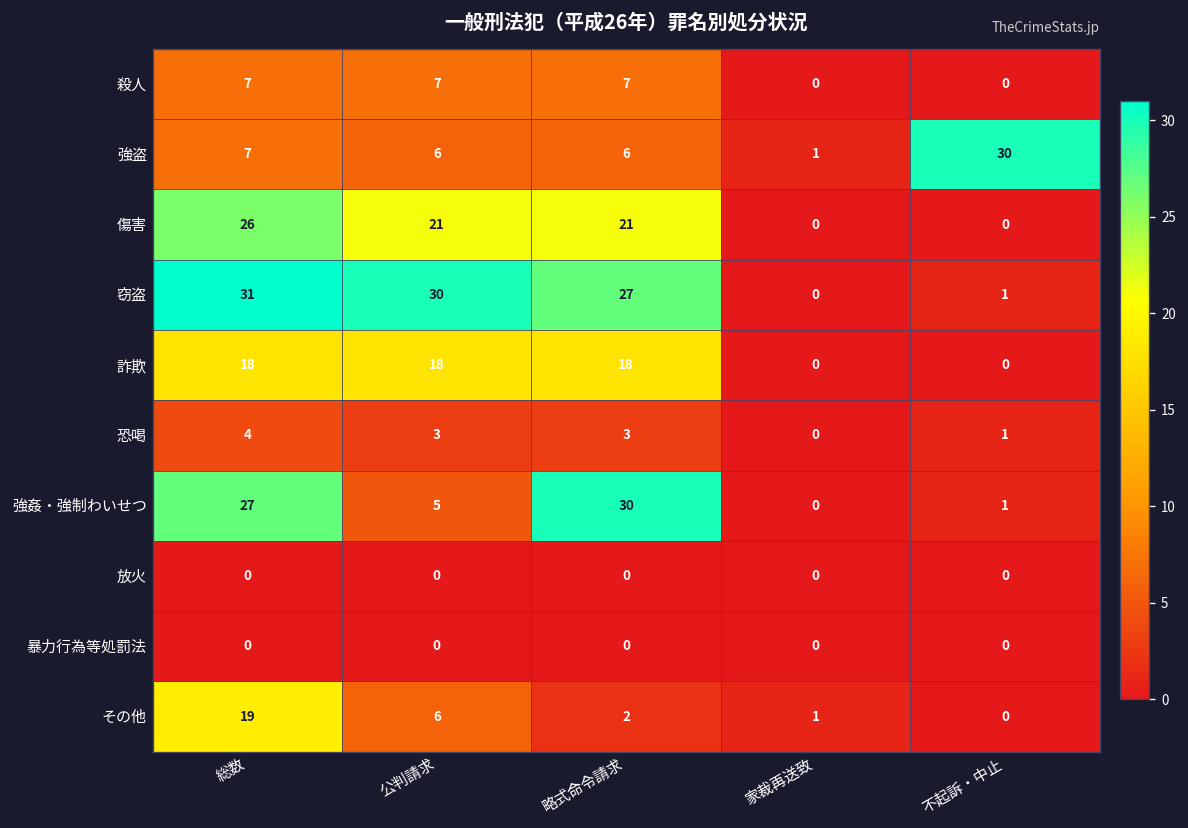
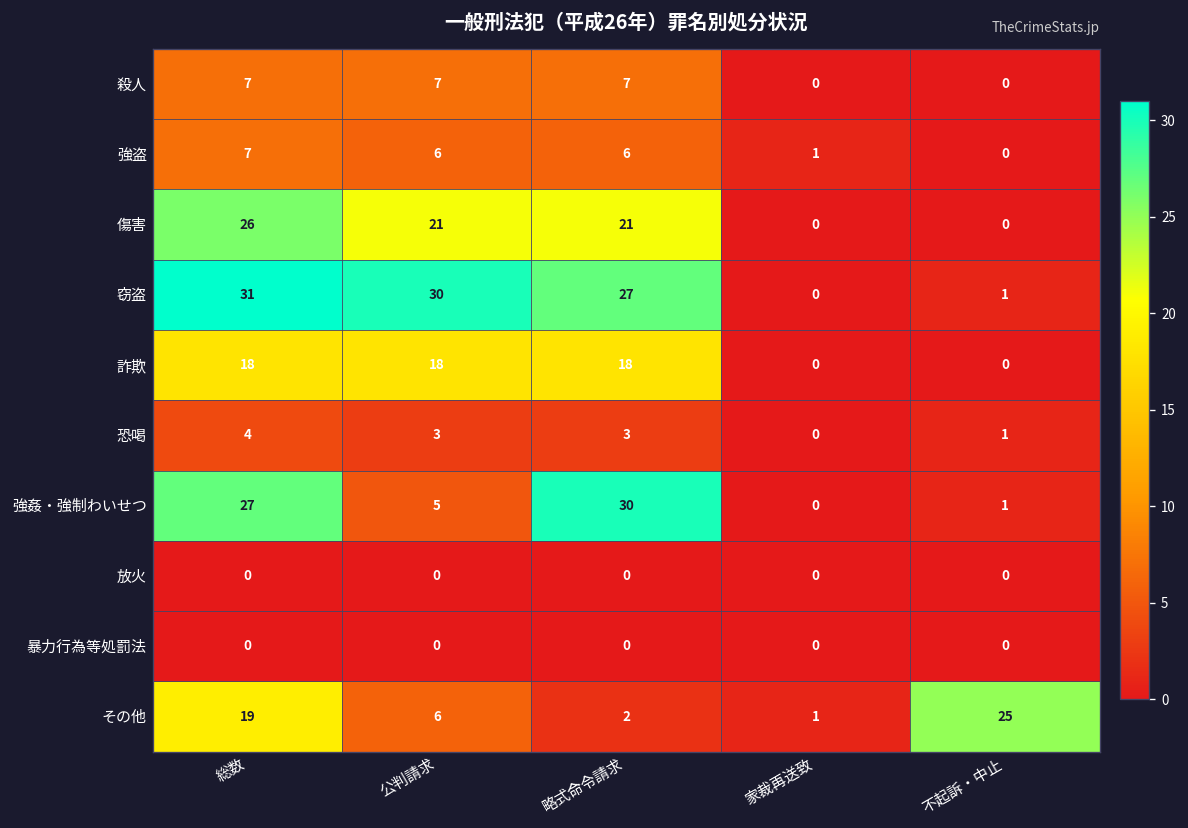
強盗, 不起訴・中止: 30 -> 0
その他, 不起訴・中止: 0 -> 25
